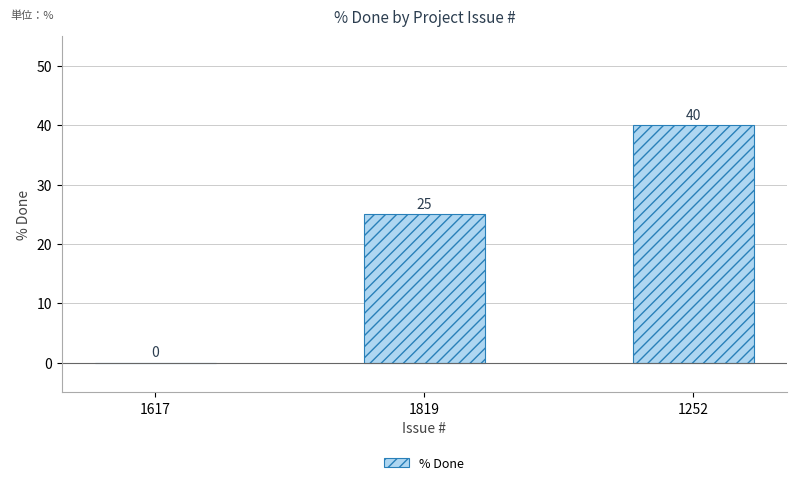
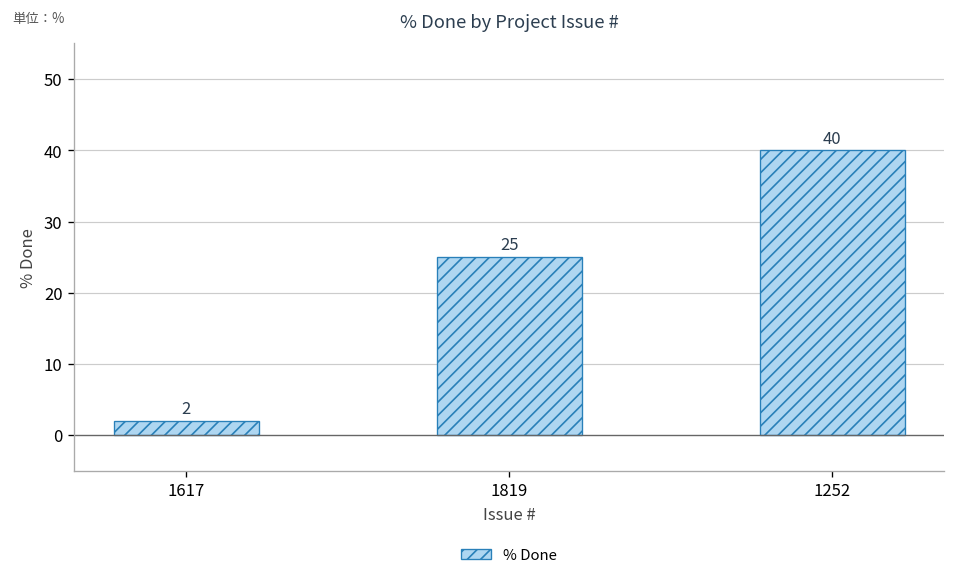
1617: 0 -> 2
